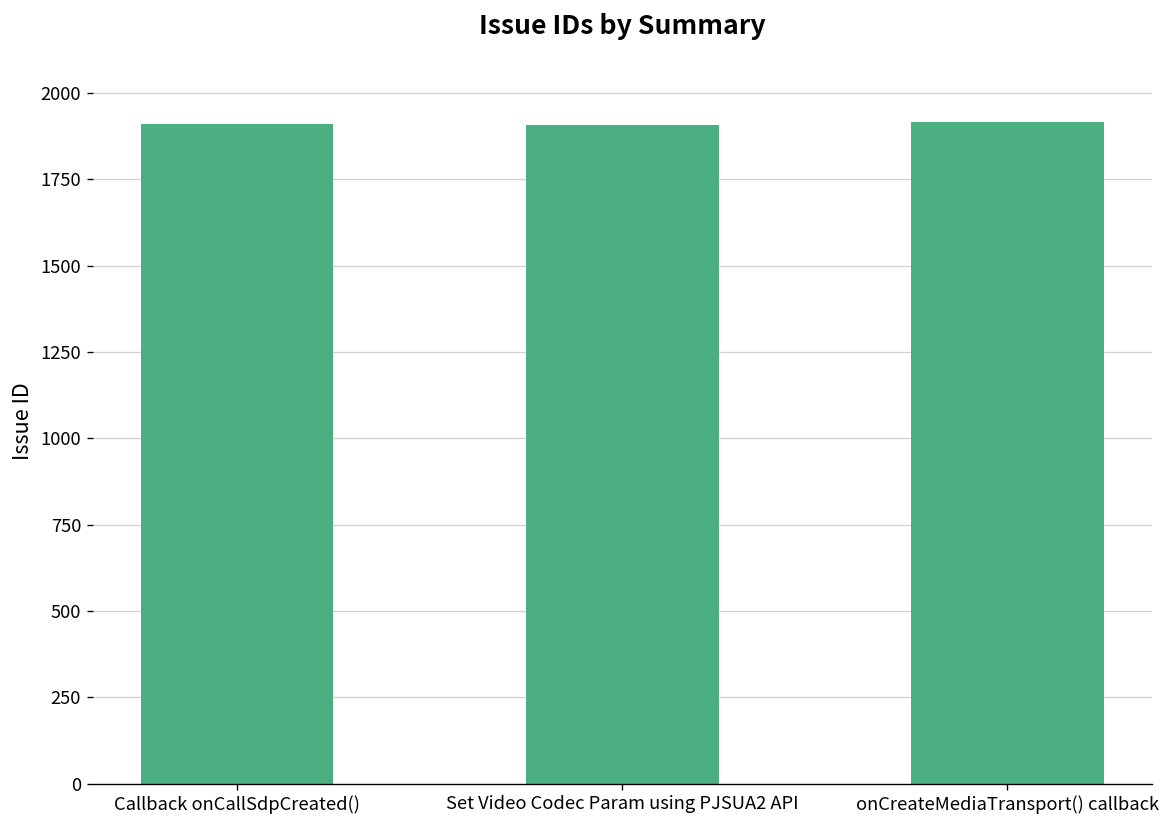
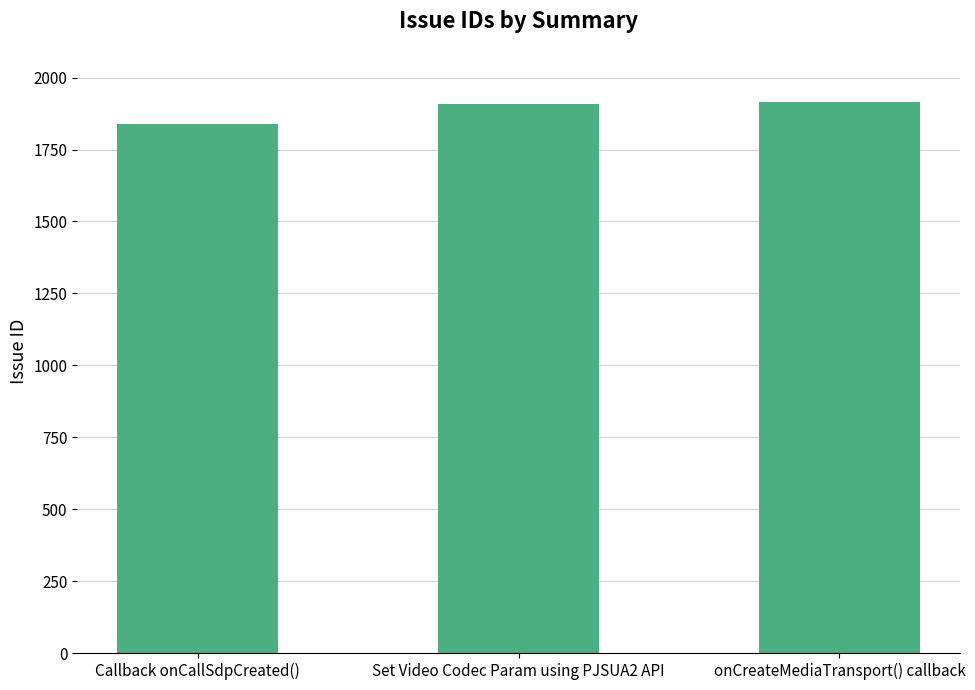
Callback onCallSdpCreated(): 1910 -> 1840
